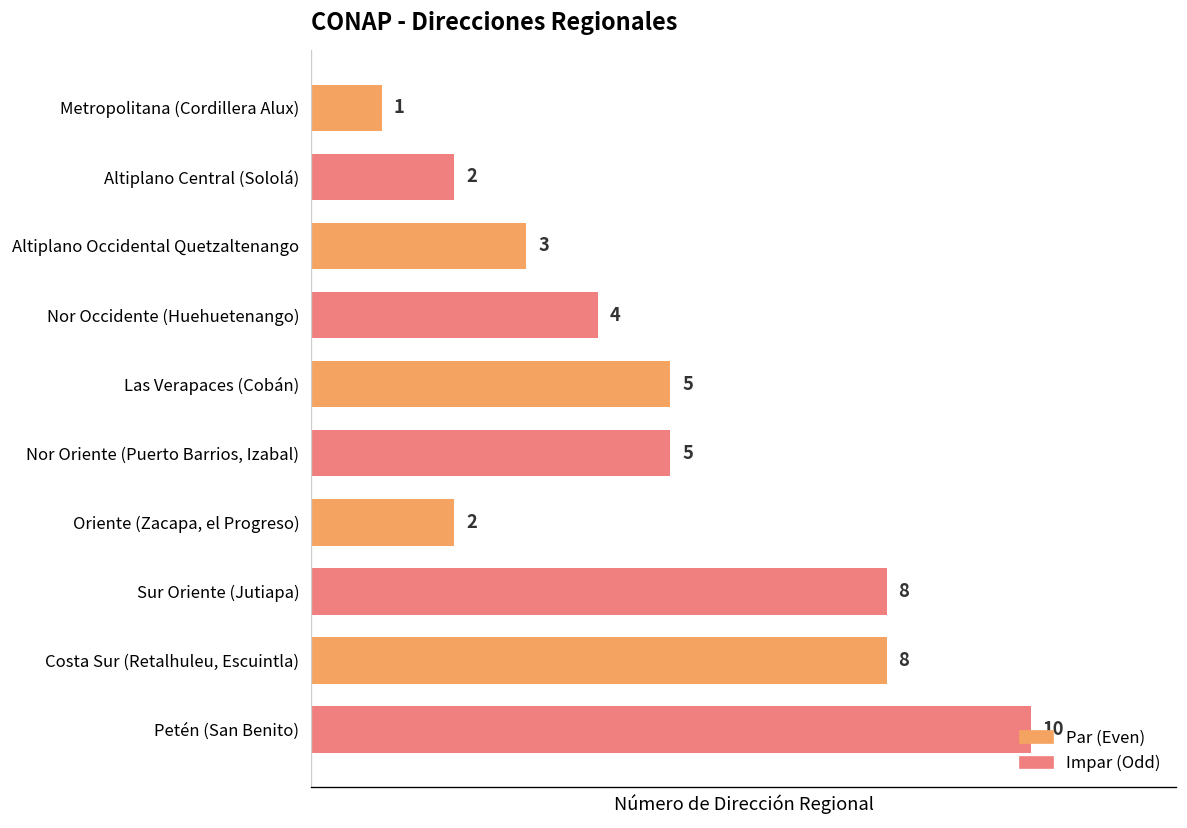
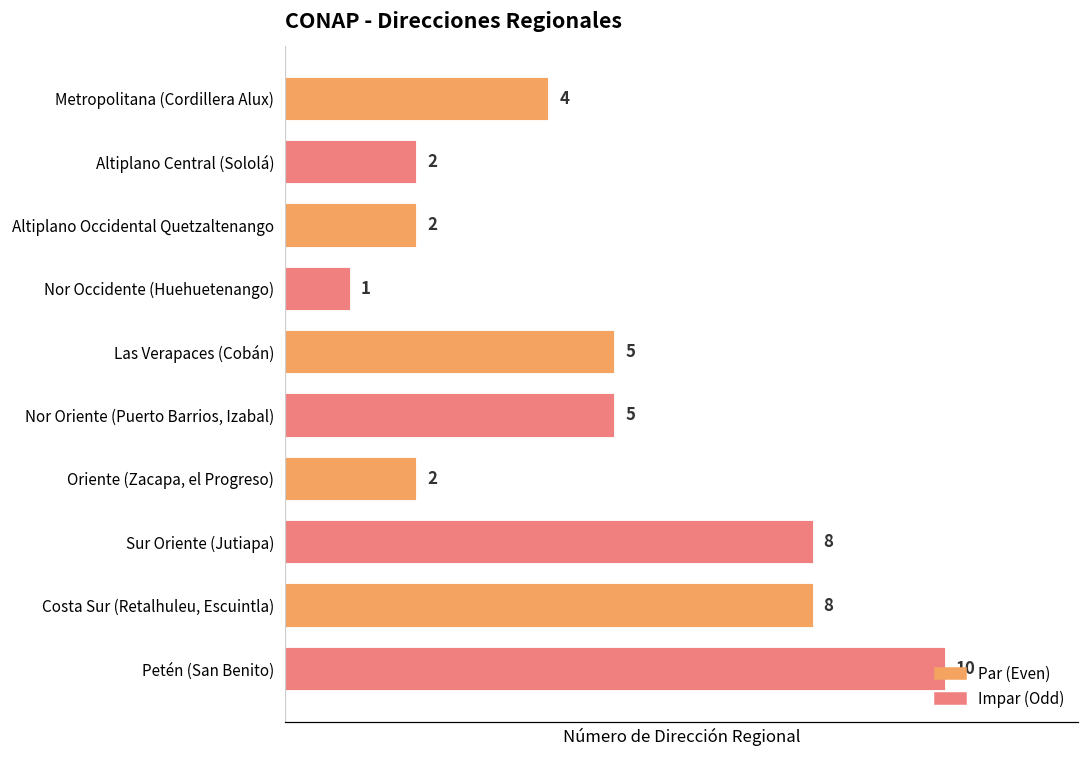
Metropolitana (Cordillera Alux): 1 -> 4
Altiplano Occidental Quetzaltenango: 3 -> 2
Nor Occidente (Huehuetenango): 4 -> 1
